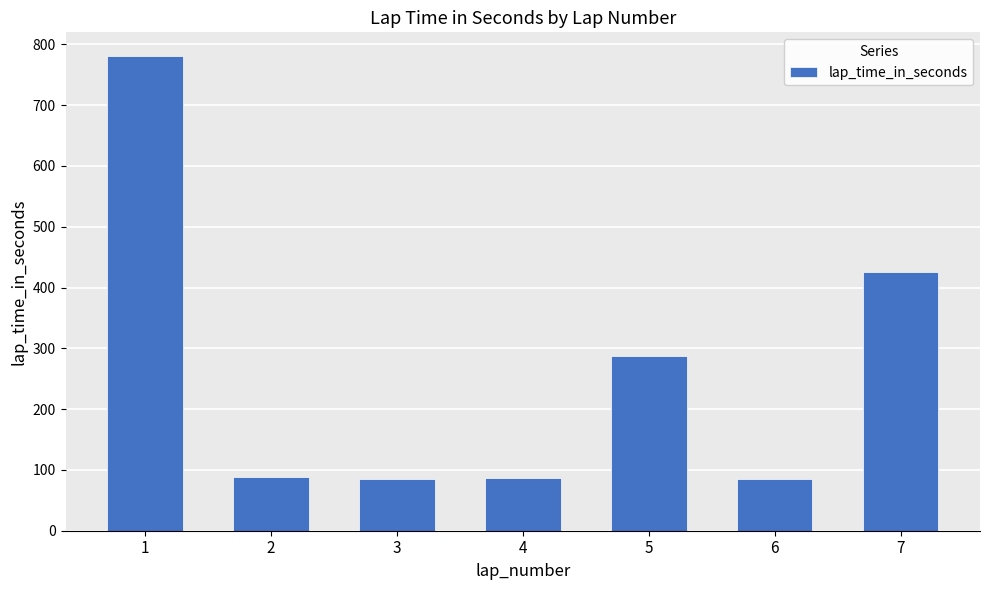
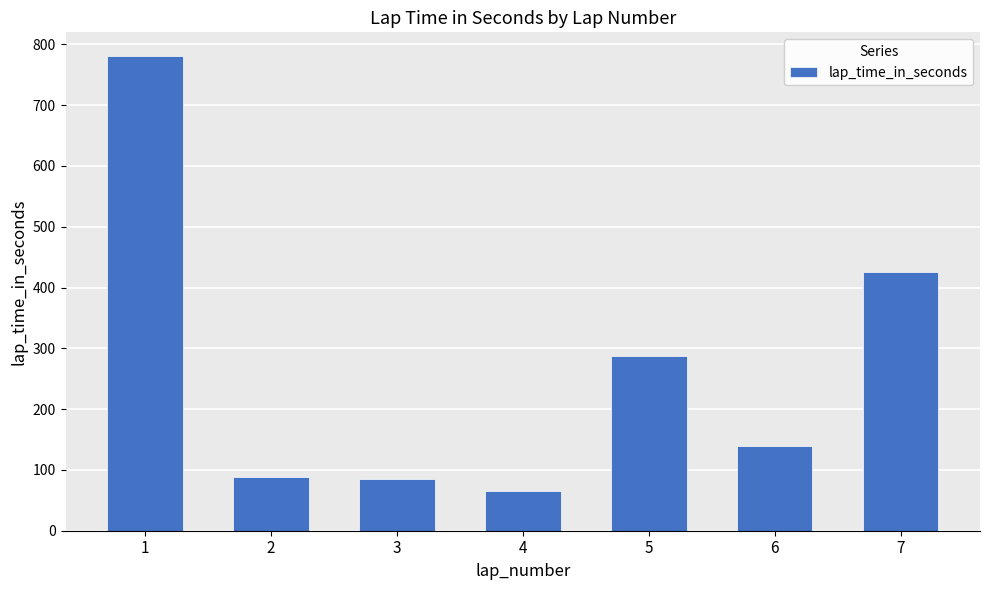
4: 90 -> 70
6: 90 -> 140
